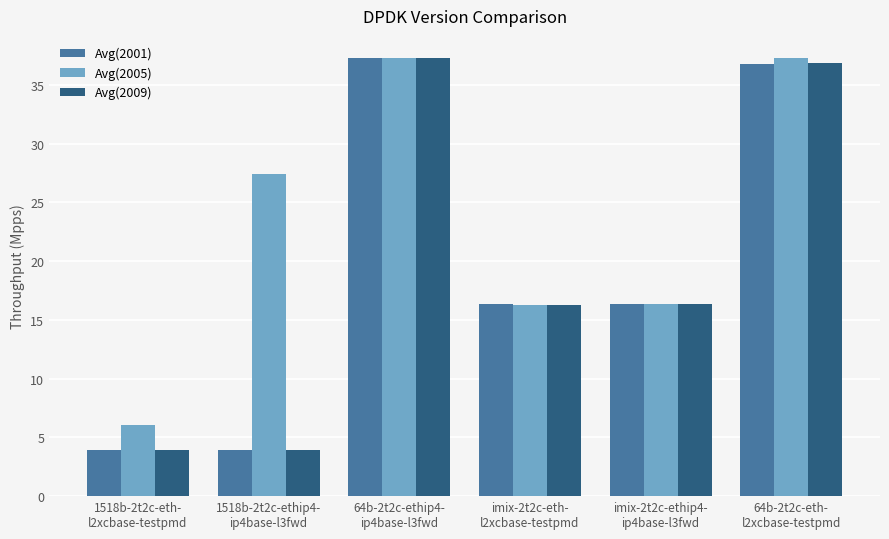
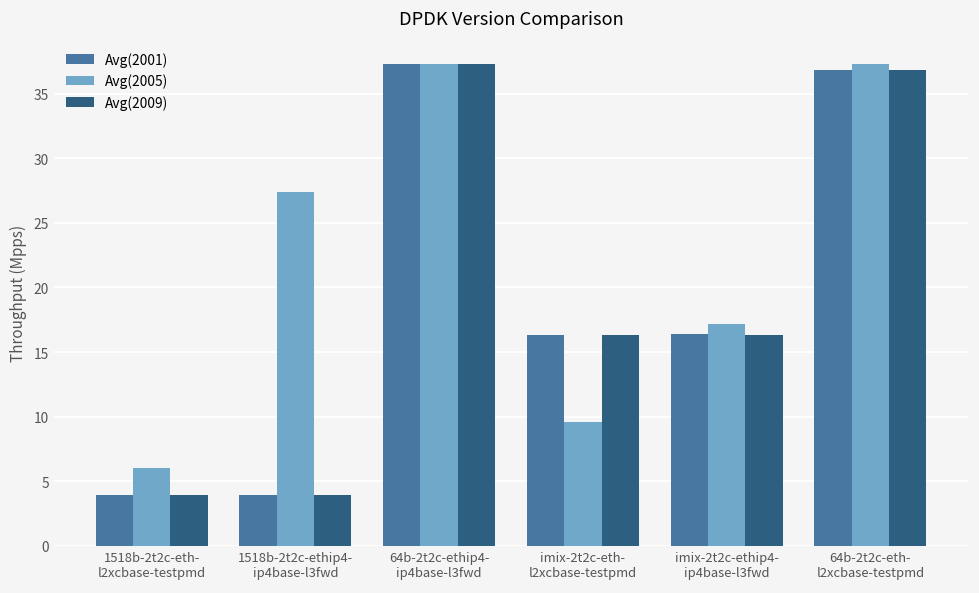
Avg(2005), imix-2t2c-eth- l2xcbase-testpmd: 16.3 -> 9.6
Avg(2005), imix-2t2c-ethip4- ip4base-l3fwd: 16.4 -> 17.2
